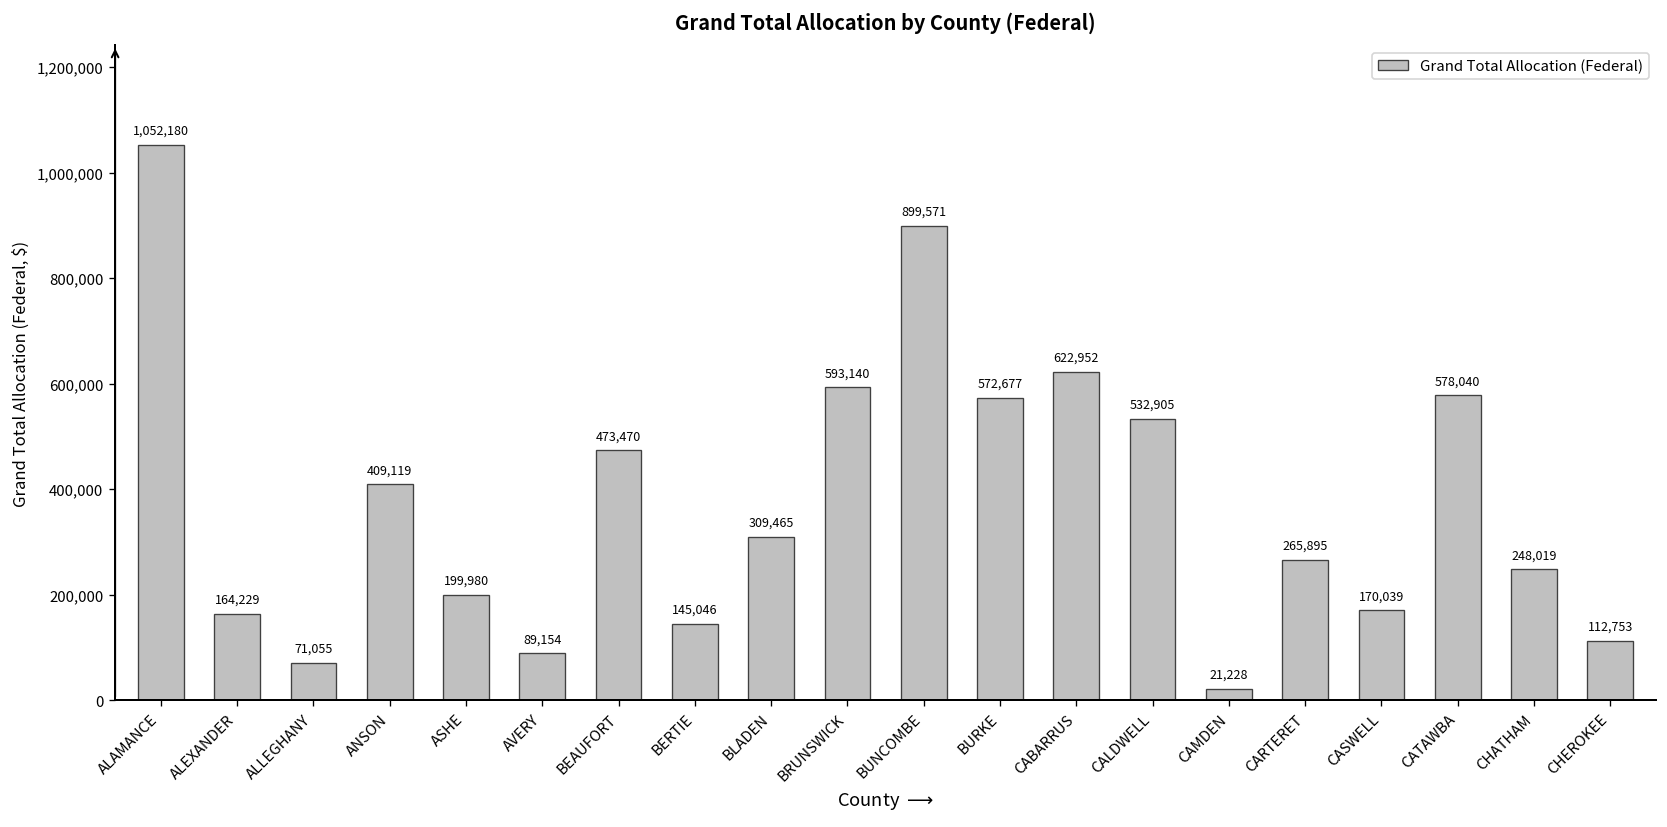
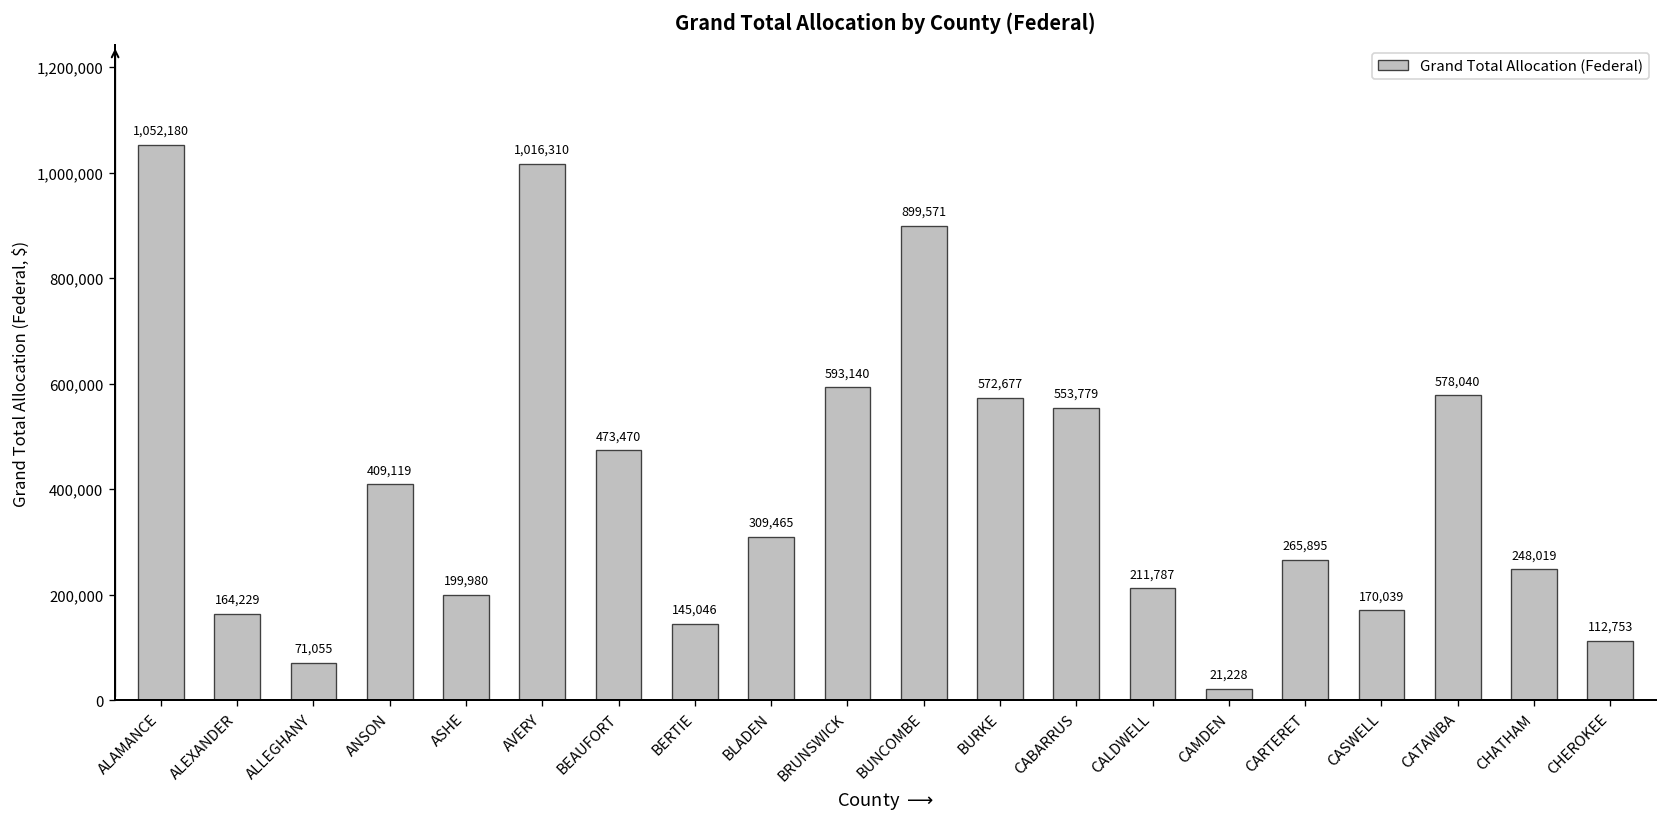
AVERY: 89,154 -> 1,016,310
CABARRUS: 622,952 -> 553,779
CALDWELL: 532,905 -> 211,787
